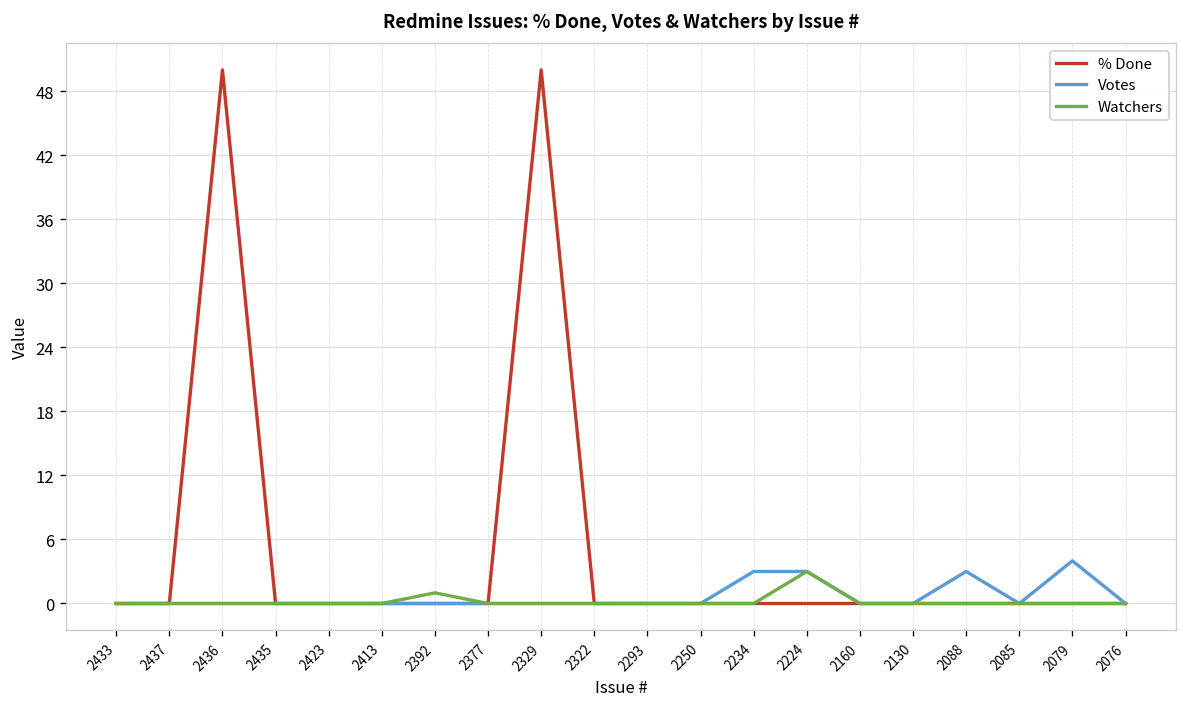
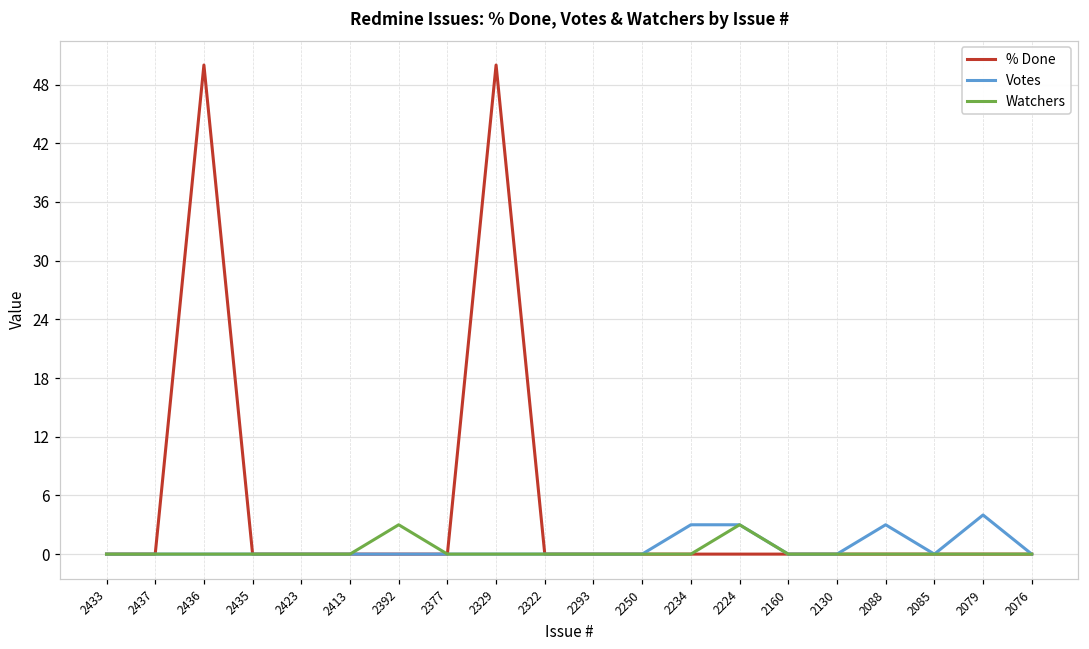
Watchers, 2392: 1 -> 3
